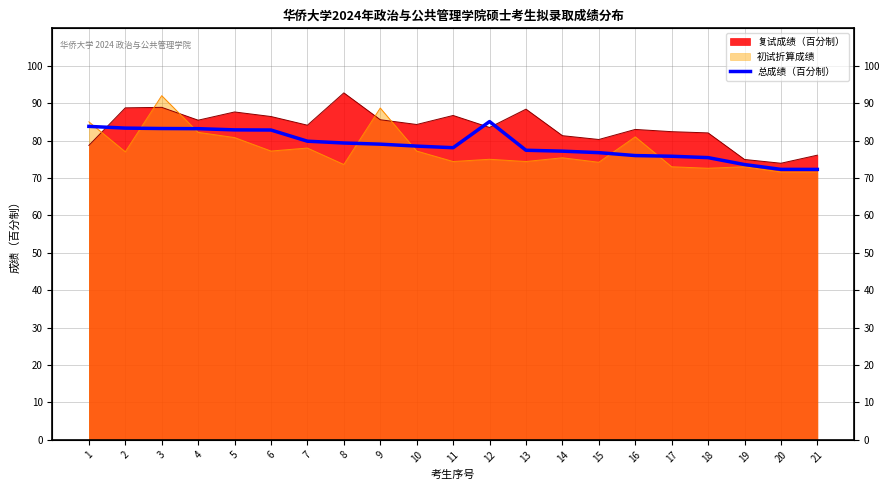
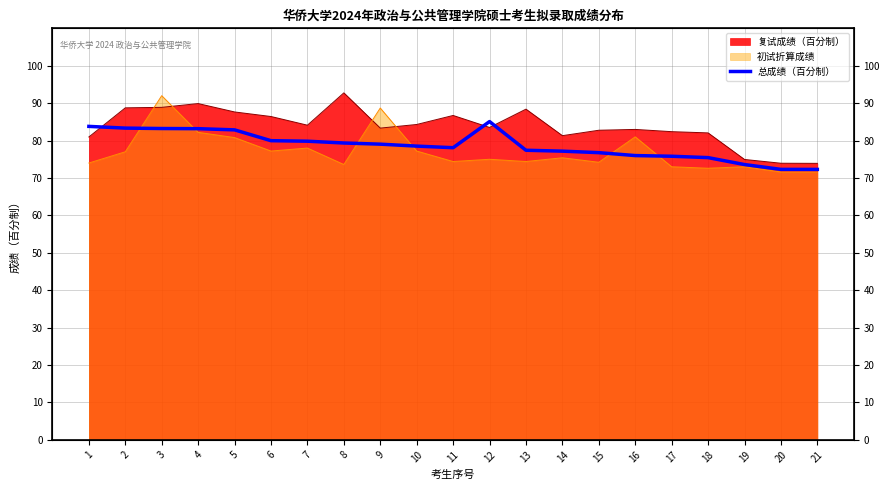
复试成绩（百分制）, 1: 79 -> 81
初试折算成绩, 1: 85 -> 74
复试成绩（百分制）, 4: 85 -> 90
总成绩（百分制）, 6: 83 -> 80
复试成绩（百分制）, 9: 86 -> 83
复试成绩（百分制）, 15: 80 -> 83
复试成绩（百分制）, 21: 76 -> 74
